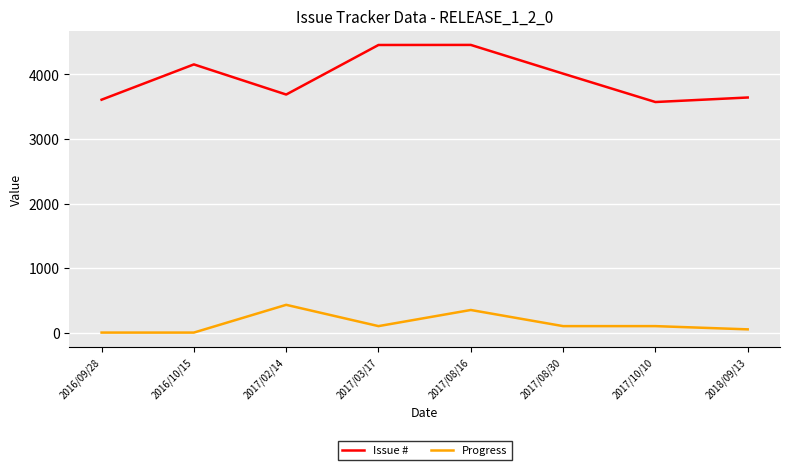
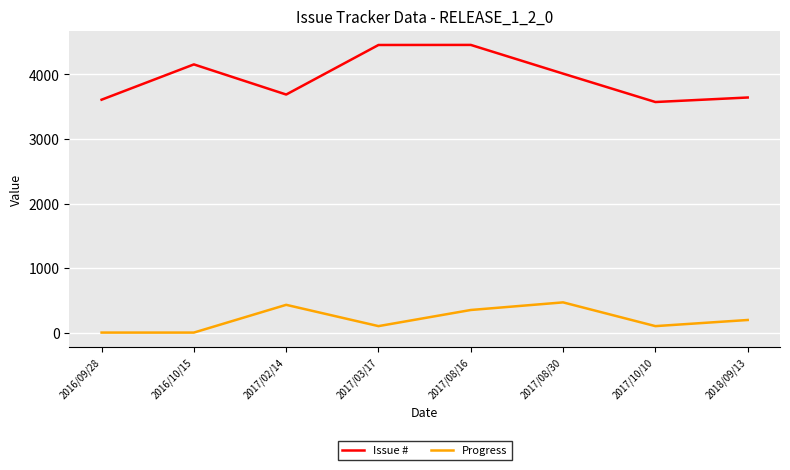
Progress, 2017/08/30: 100 -> 500
Progress, 2018/09/13: 100 -> 200
